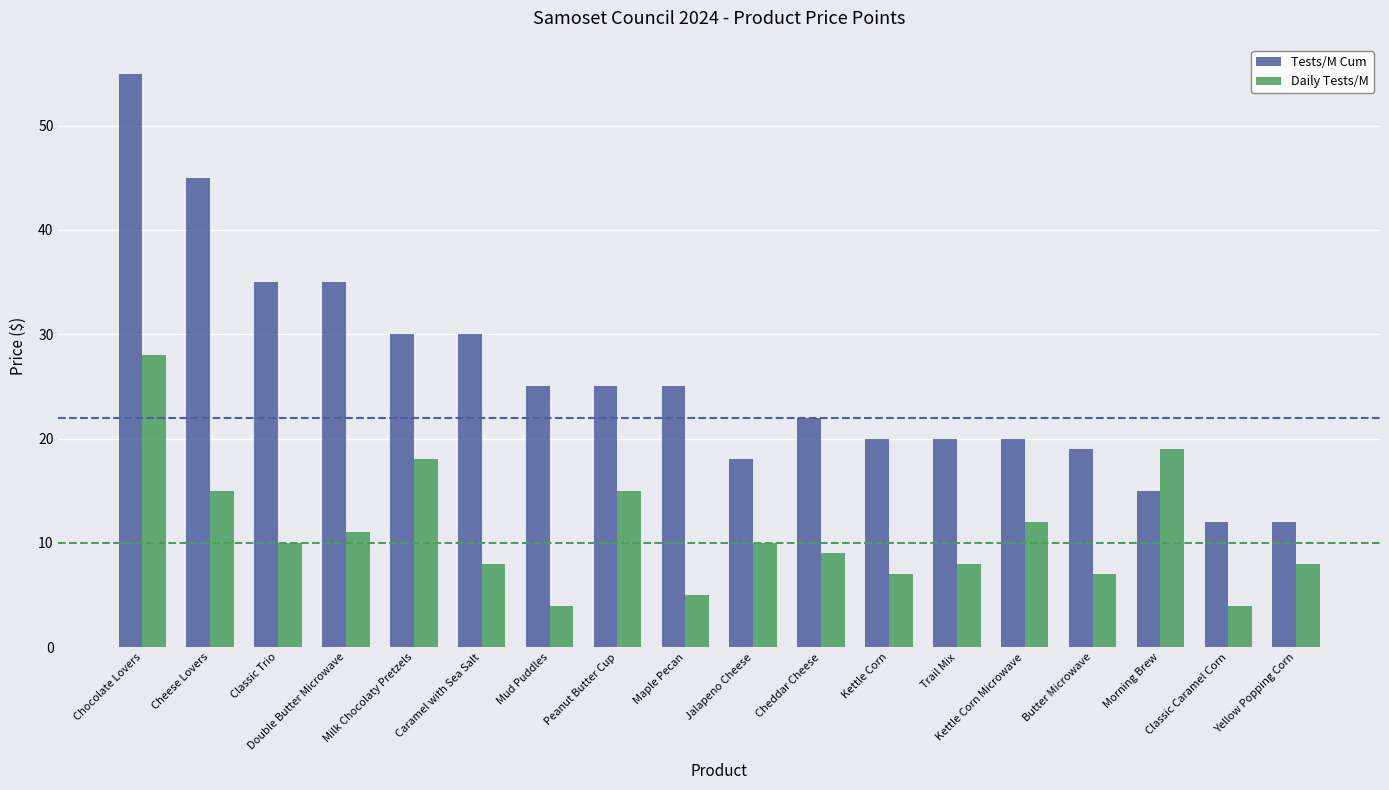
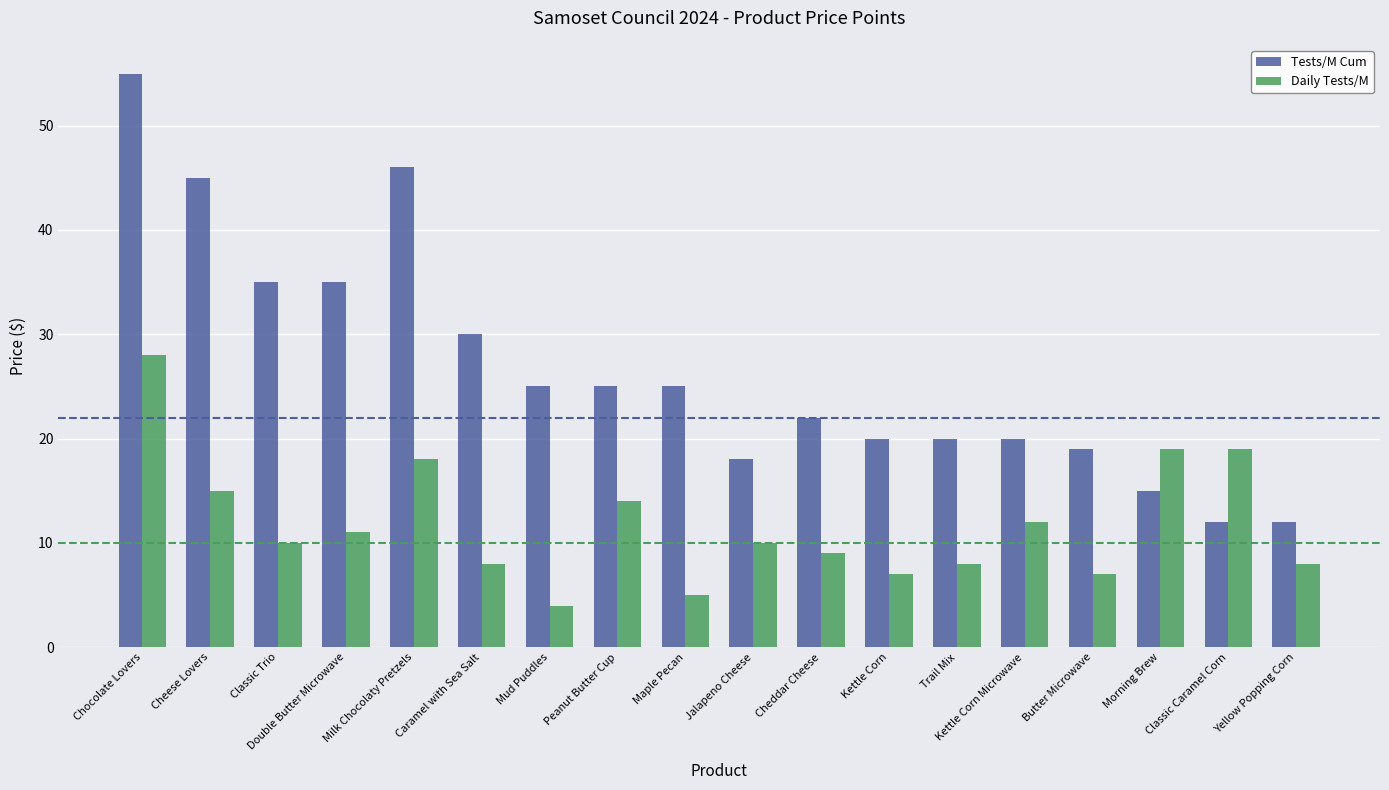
Tests/M Cum, Milk Chocolaty Pretzels: 30 -> 46
Daily Tests/M, Peanut Butter Cup: 15 -> 14
Daily Tests/M, Classic Caramel Corn: 4 -> 19
